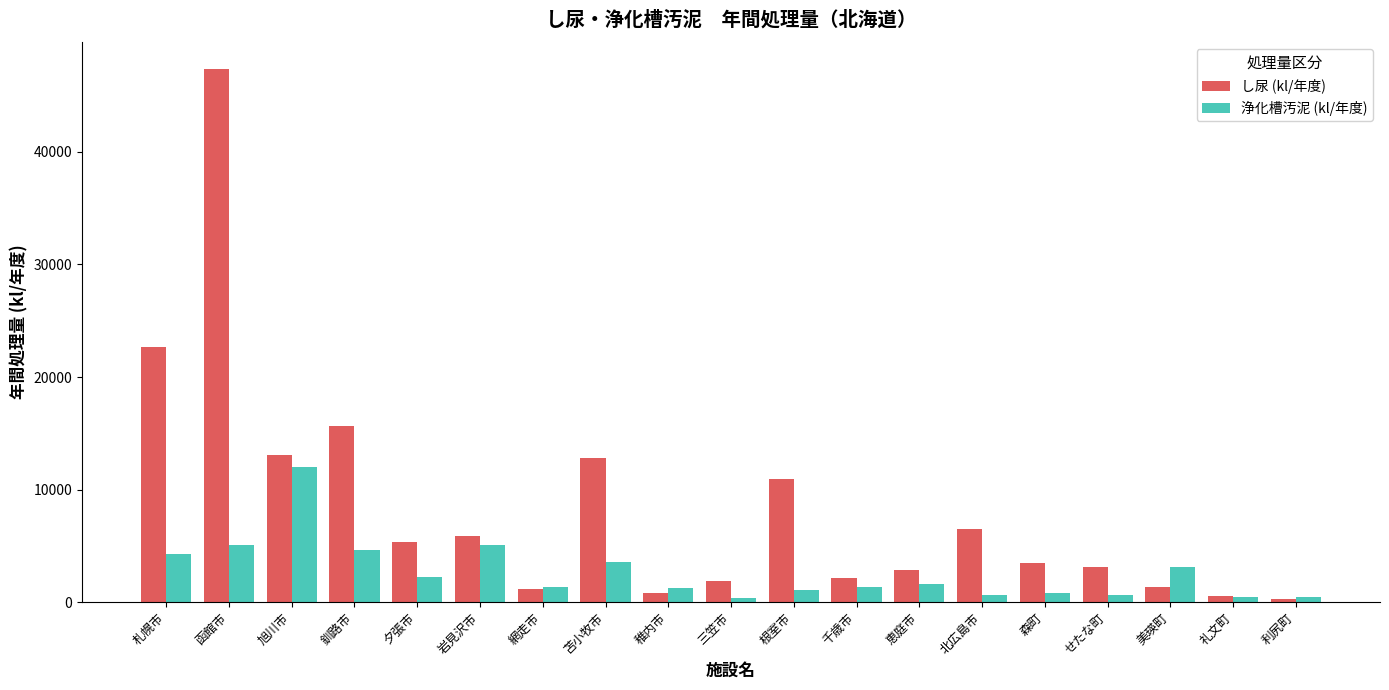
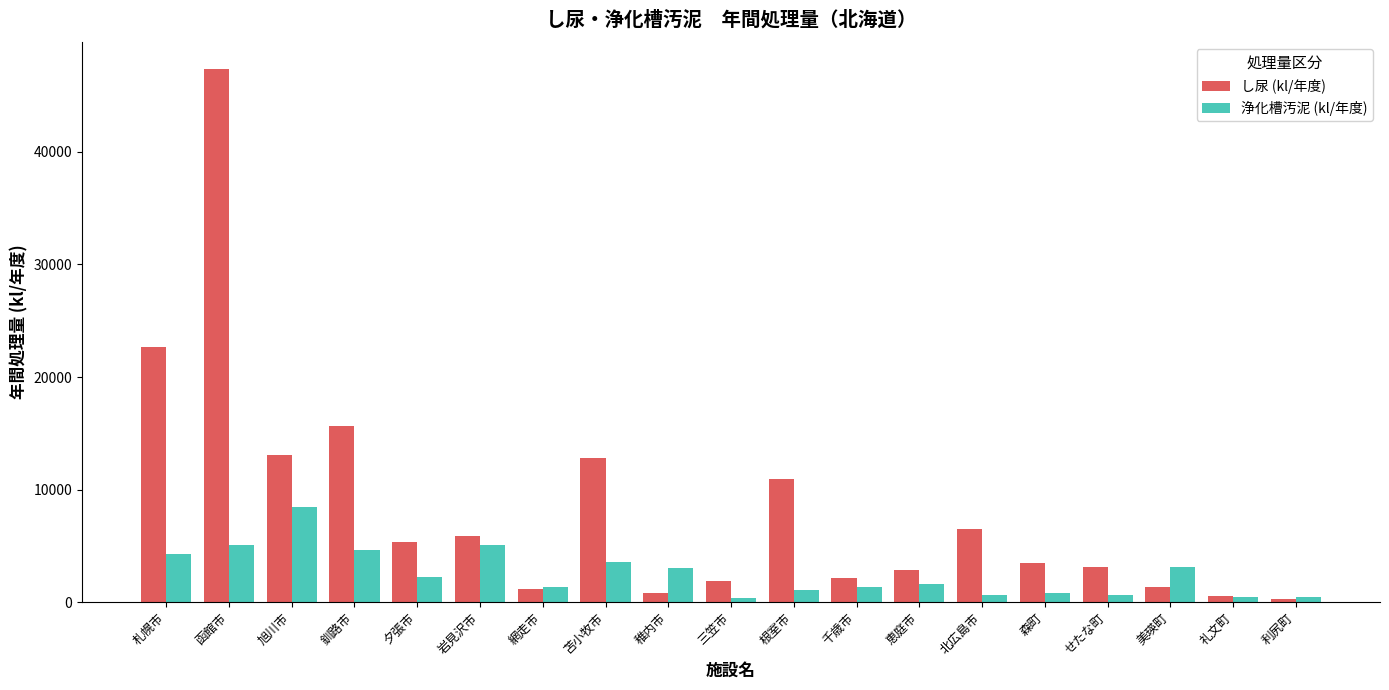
浄化槽汚泥 (kl/年度), 旭川市: 12000 -> 8500
浄化槽汚泥 (kl/年度), 稚内市: 1200 -> 3000
